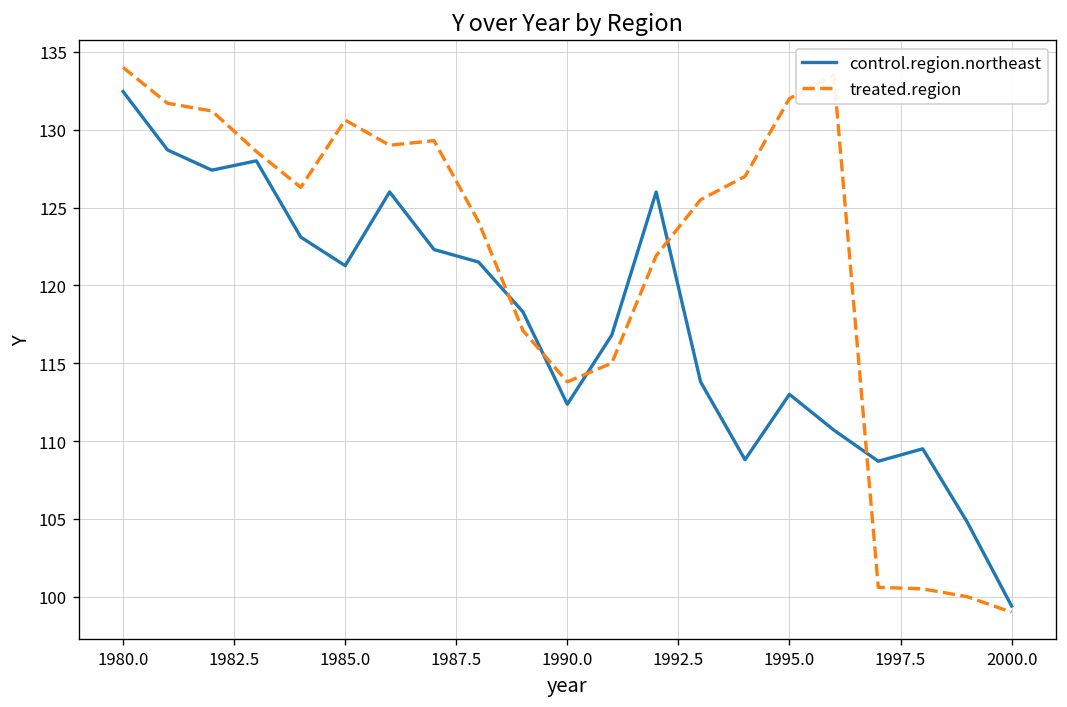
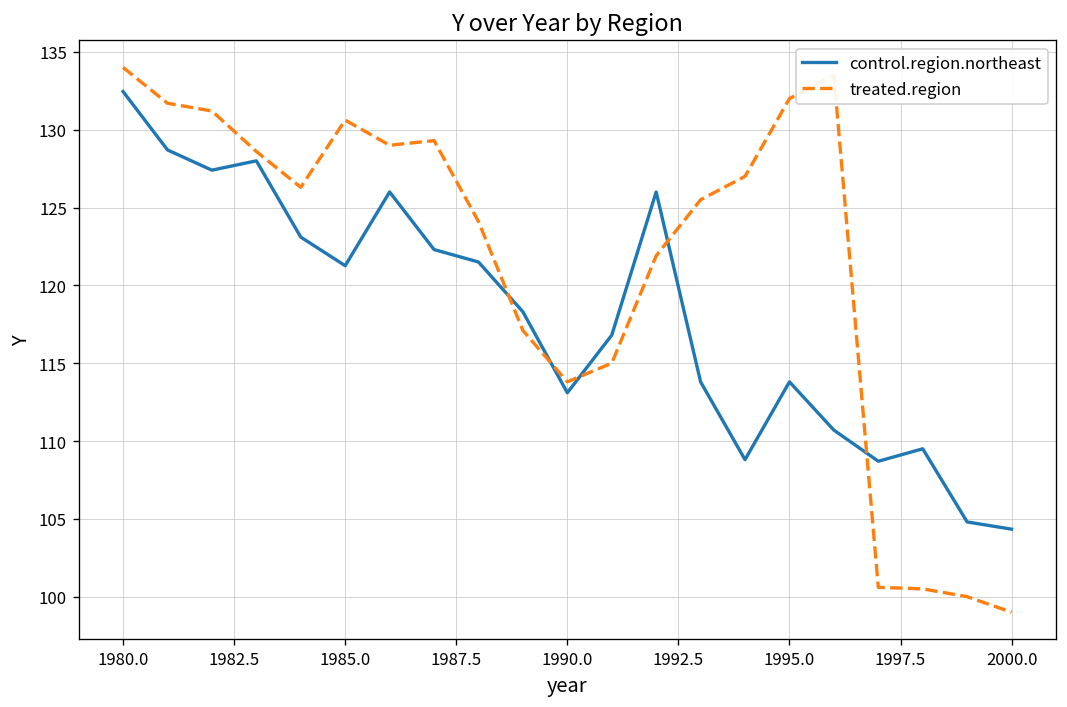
control.region.northeast, 1990.0: 112.4 -> 113.1
control.region.northeast, 1995.0: 113.0 -> 113.8
control.region.northeast, 2000.0: 99.4 -> 104.3
